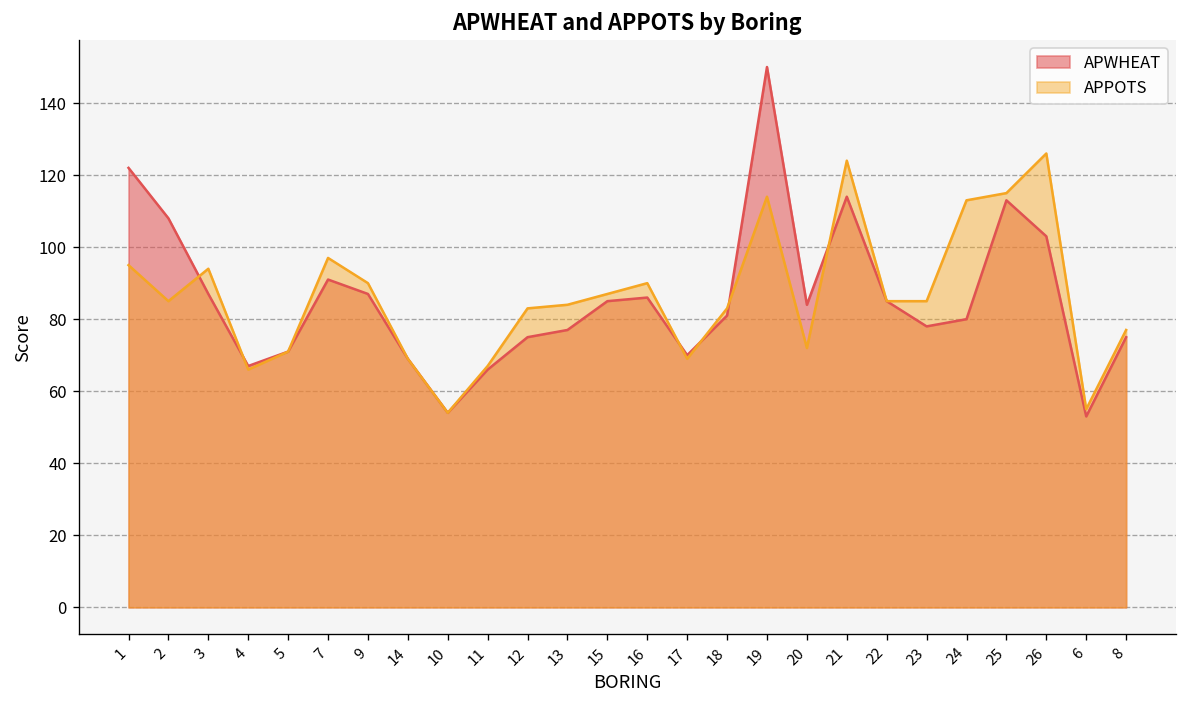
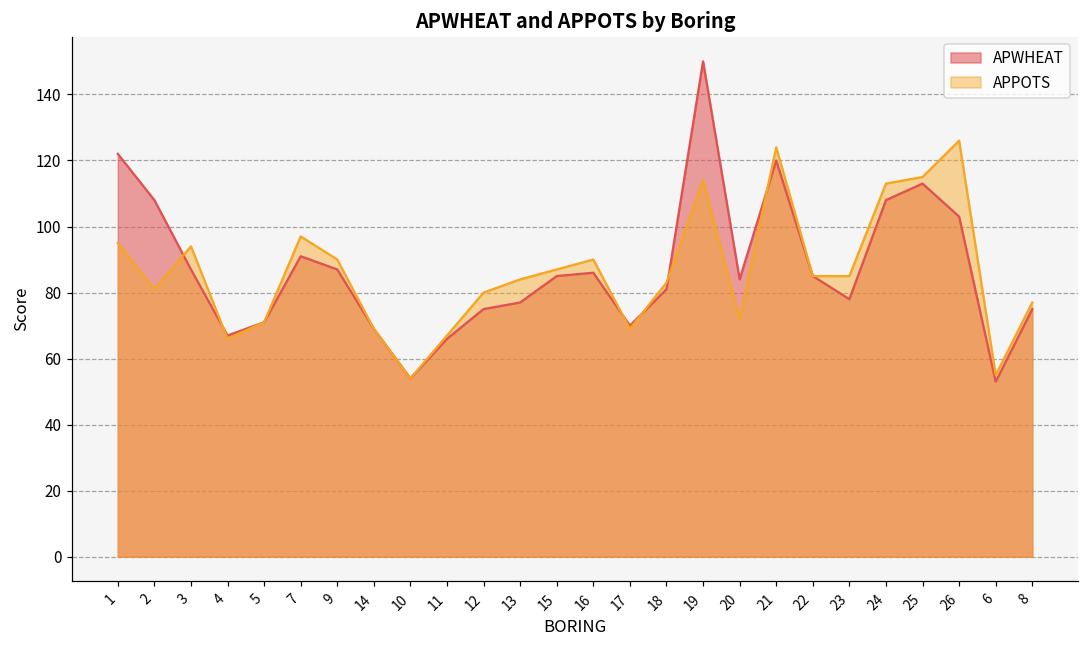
APPOTS, 2: 85 -> 81
APPOTS, 12: 83 -> 80
APWHEAT, 21: 114 -> 120
APWHEAT, 24: 80 -> 108
